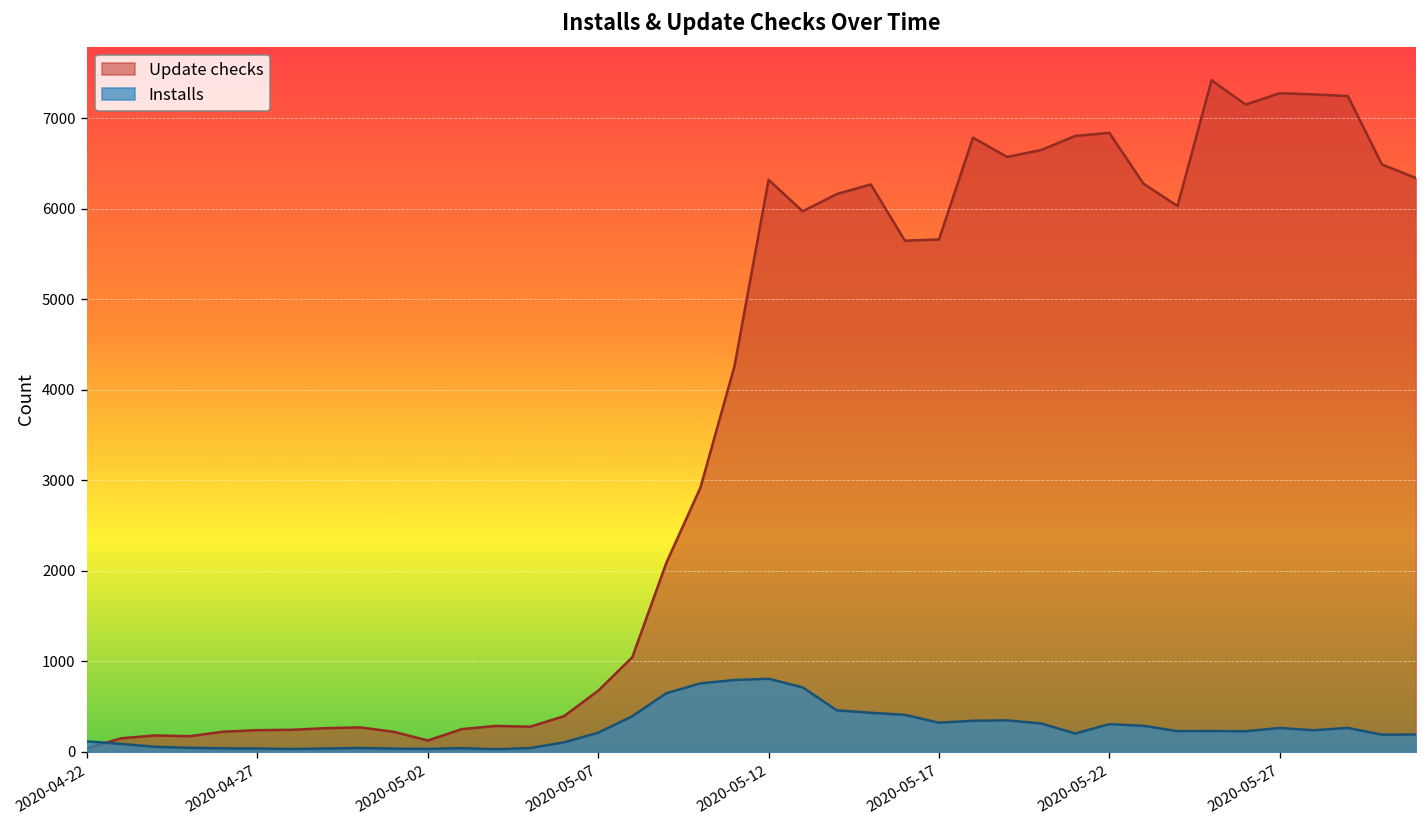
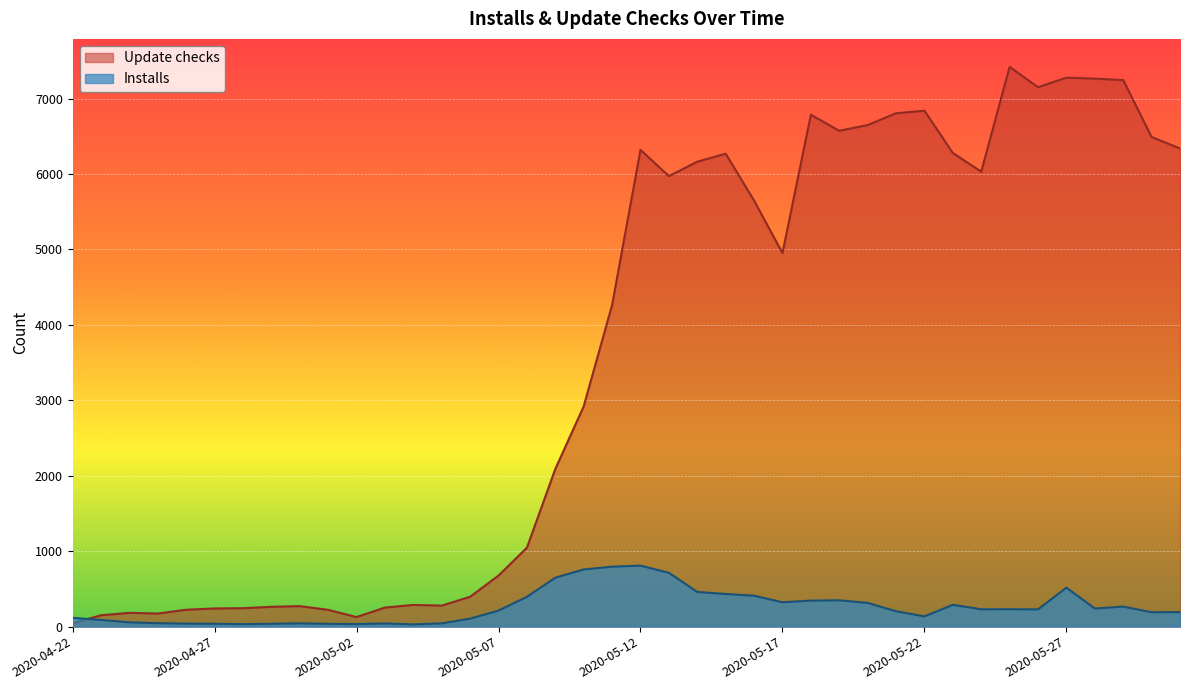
Update checks, 2020-05-17: 5700 -> 5000
Installs, 2020-05-22: 300 -> 100
Installs, 2020-05-27: 300 -> 500
